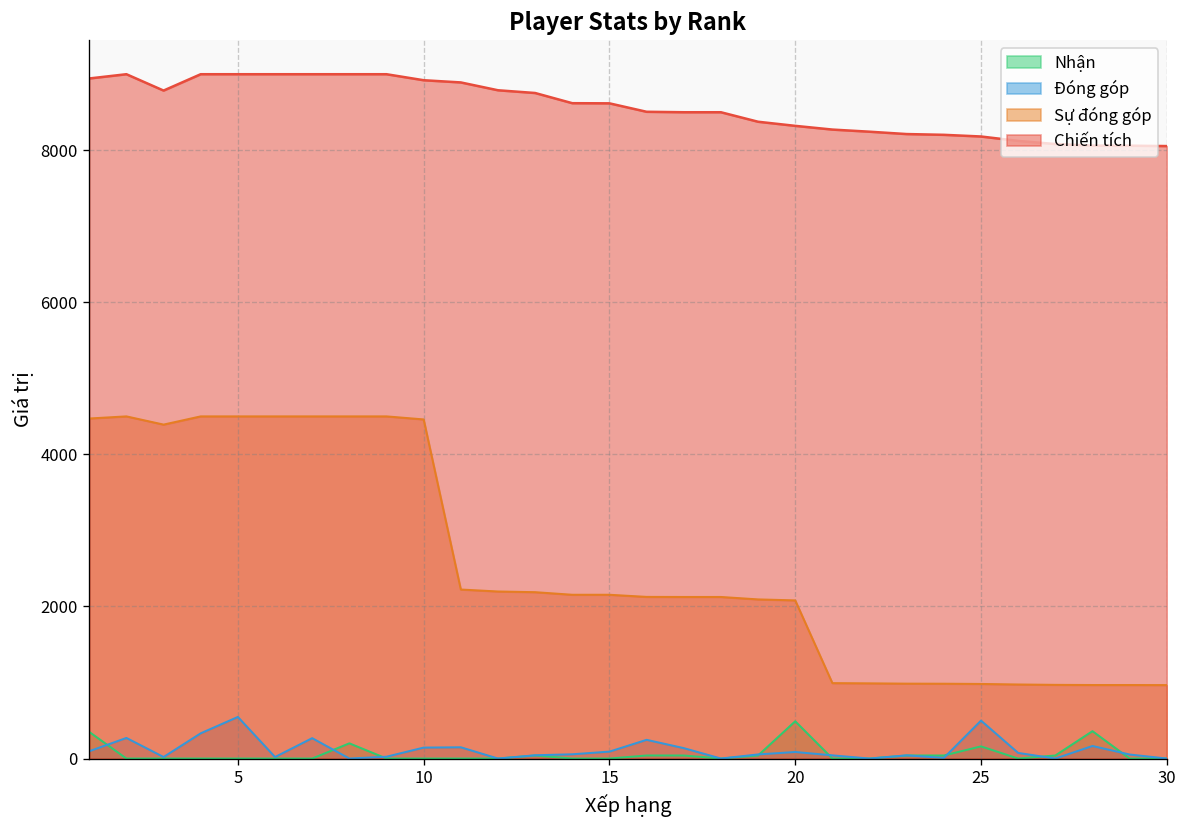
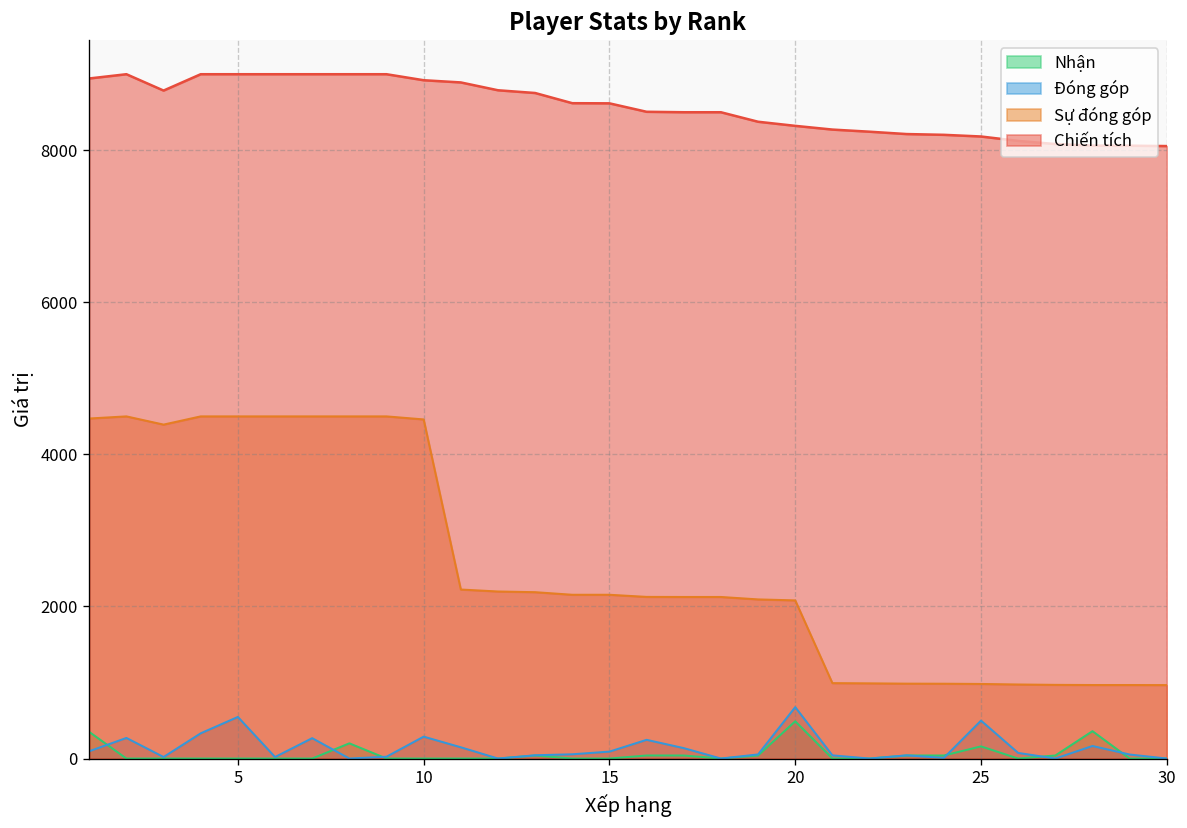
Đóng góp, 10: 100 -> 300
Đóng góp, 20: 100 -> 700
